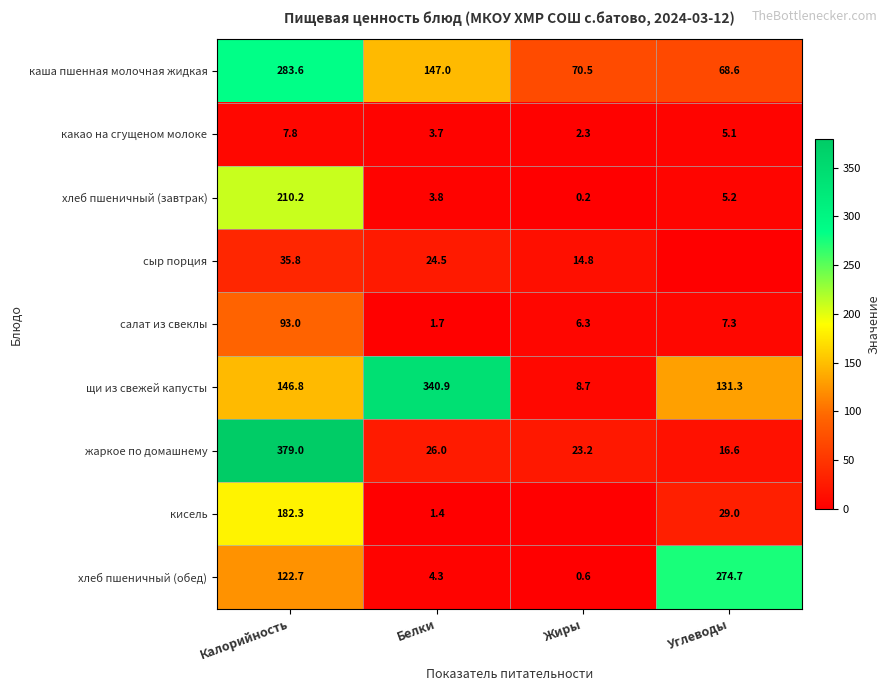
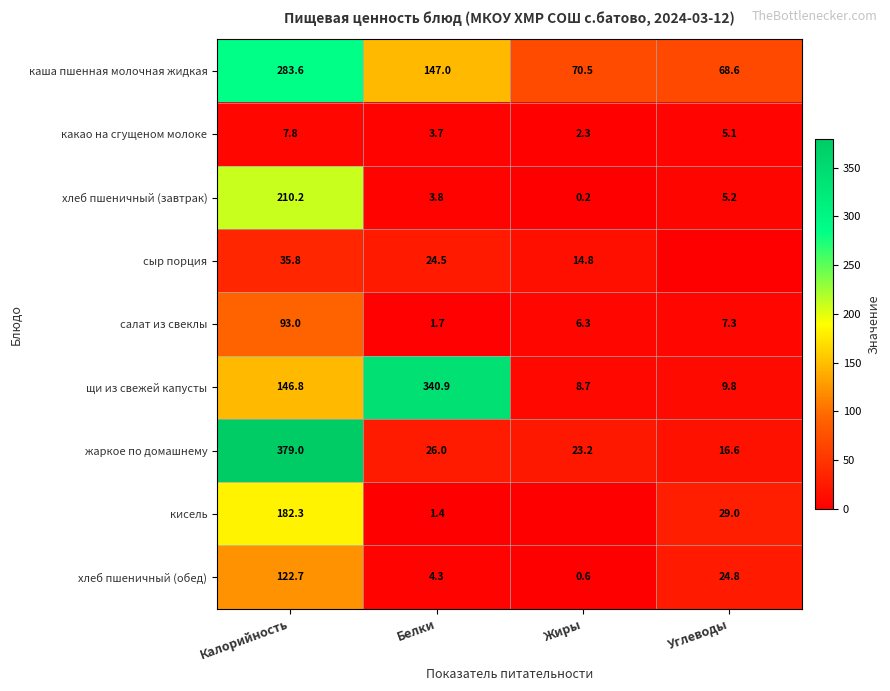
щи из свежей капусты, Углеводы: 131.3 -> 9.8
хлеб пшеничный (обед), Углеводы: 274.7 -> 24.8
